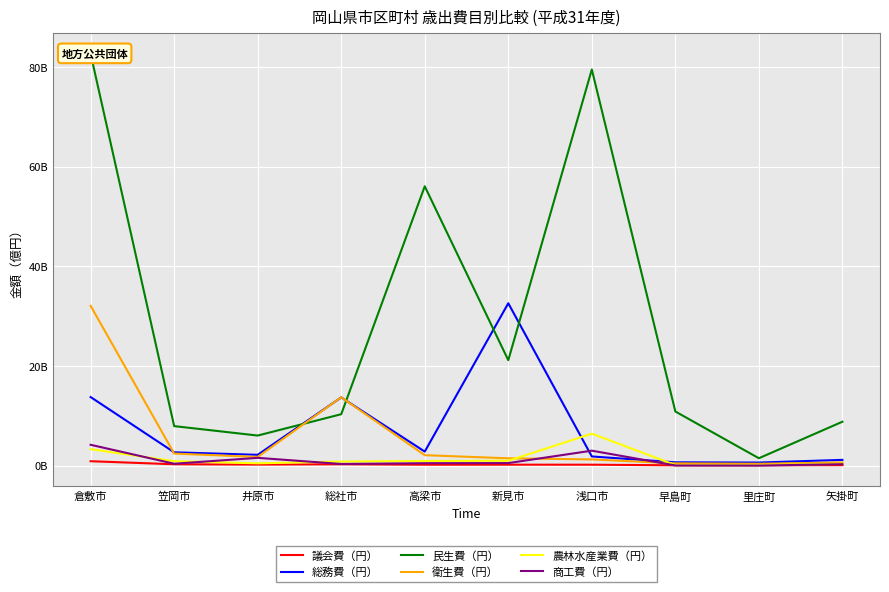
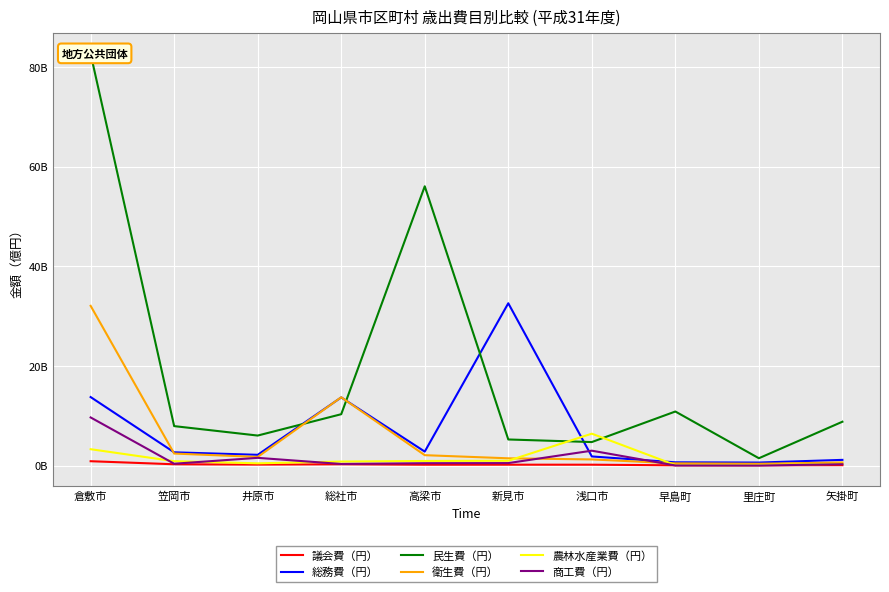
商工費（円）, 倉敷市: 4000000000 -> 10000000000
民生費（円）, 新見市: 21000000000 -> 5000000000
民生費（円）, 浅口市: 79000000000 -> 5000000000
